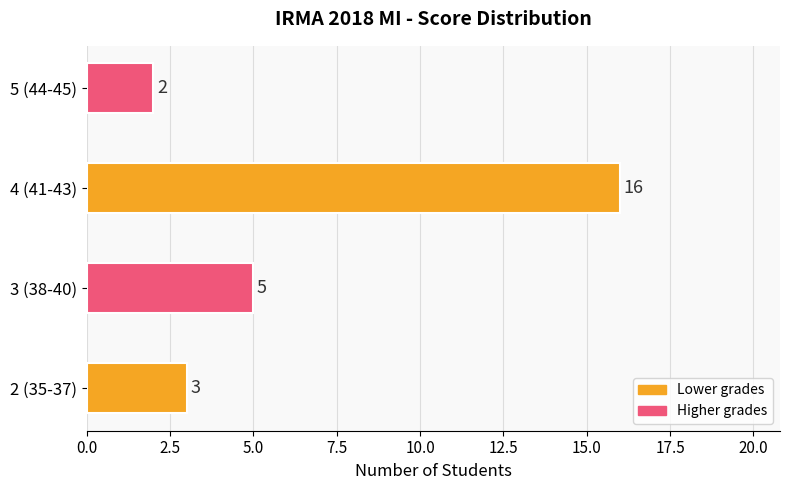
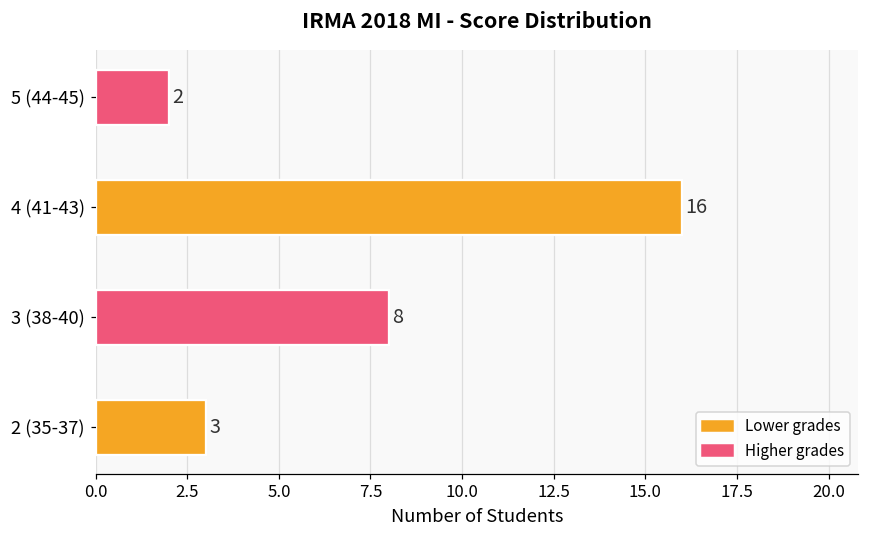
3 (38-40): 5 -> 8
